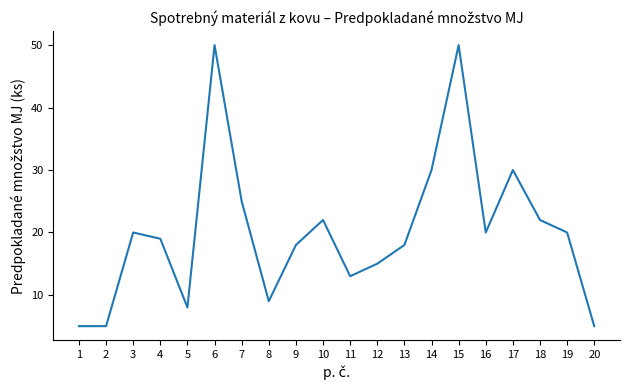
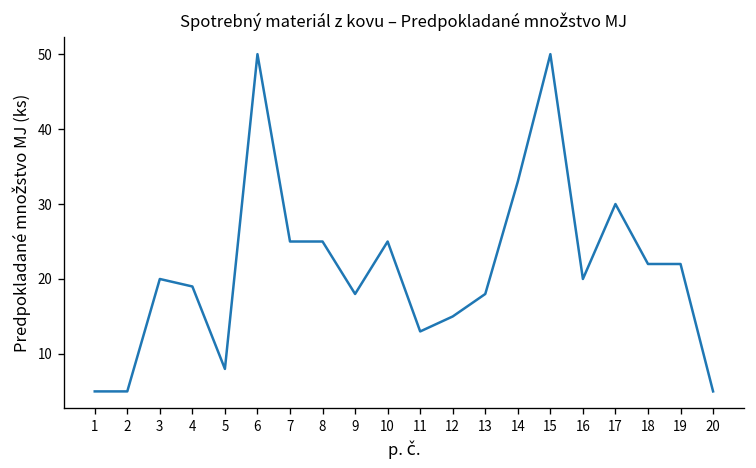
8: 9 -> 25
10: 22 -> 25
14: 30 -> 33
19: 20 -> 22
